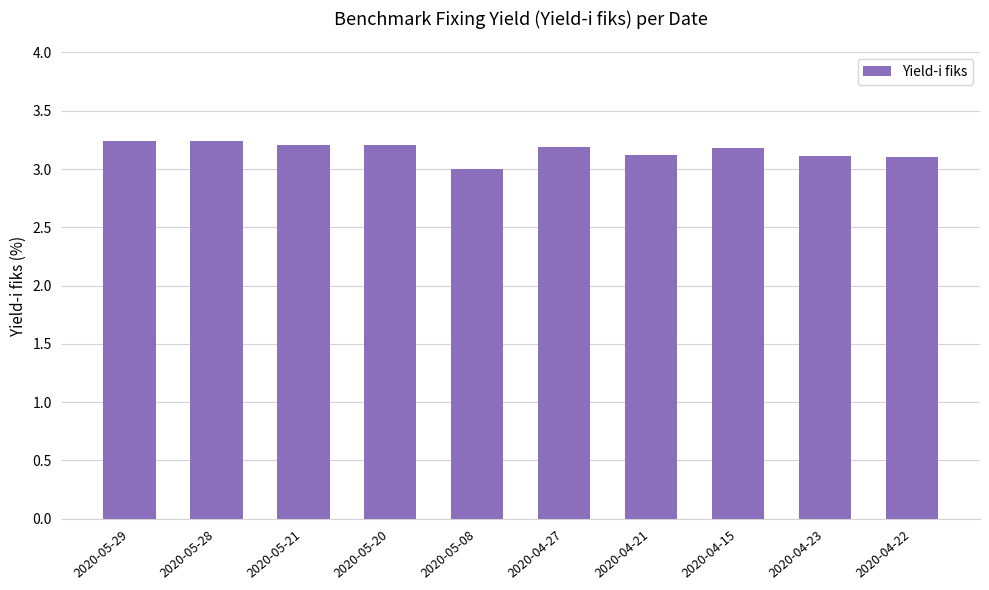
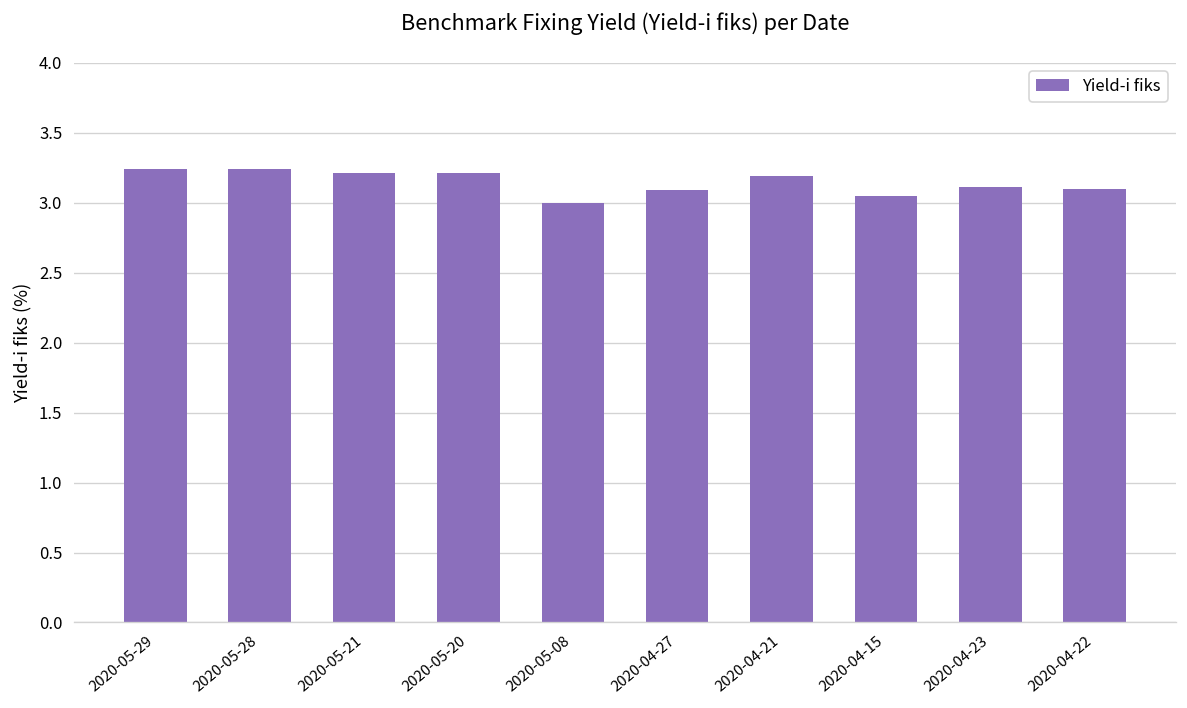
2020-04-27: 3.19 -> 3.09
2020-04-21: 3.12 -> 3.19
2020-04-15: 3.18 -> 3.05
